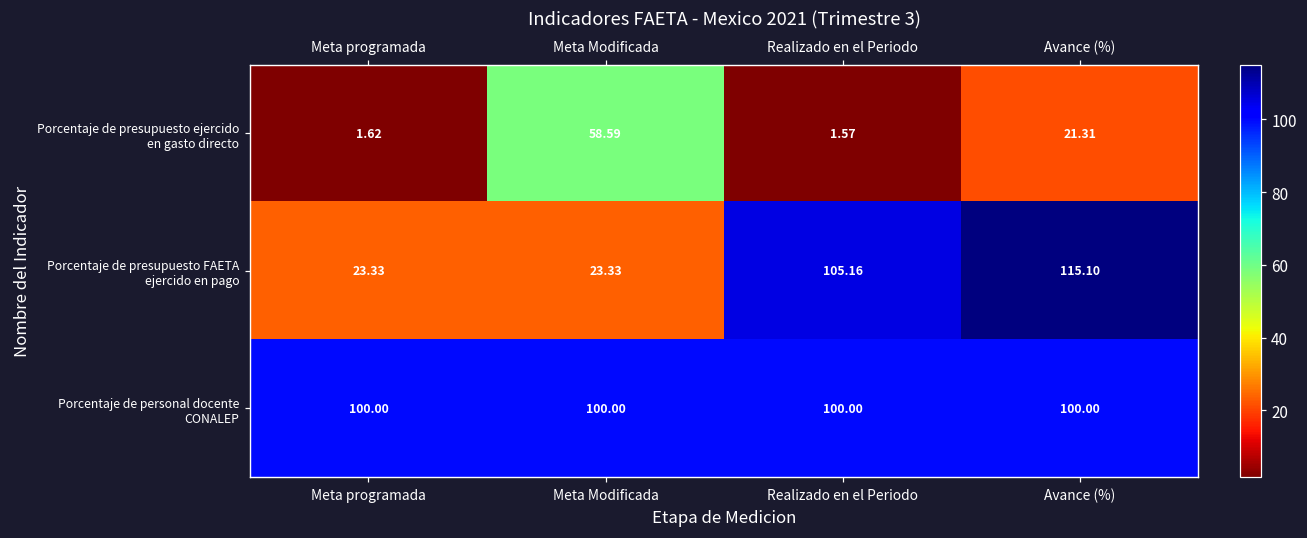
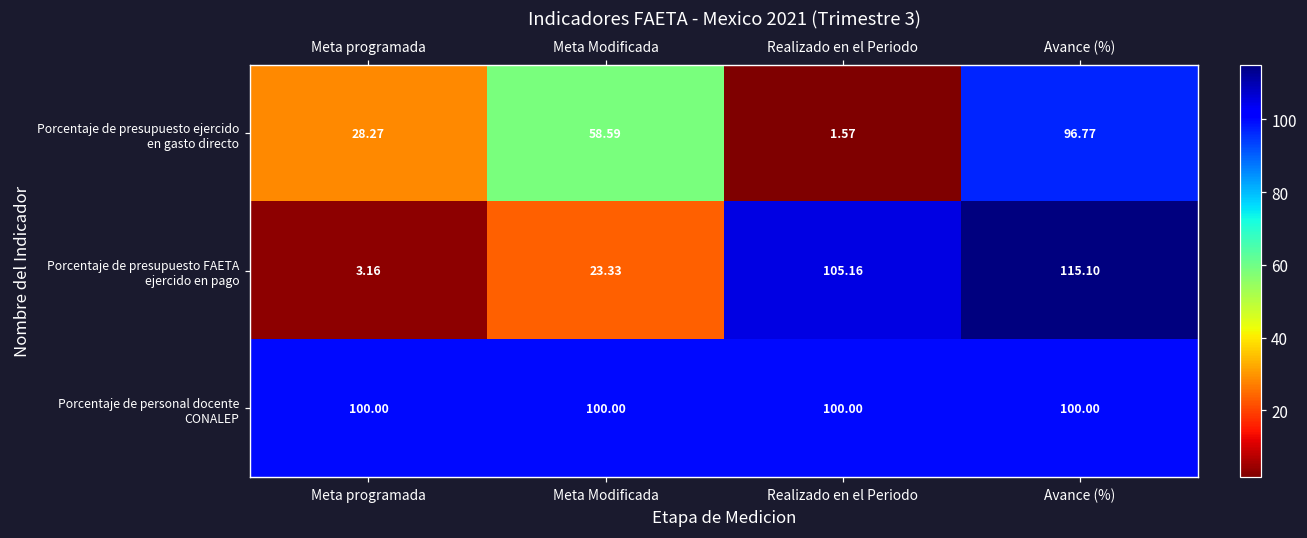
Porcentaje de presupuesto ejercido en gasto directo, Meta programada: 1.62 -> 28.27
Porcentaje de presupuesto ejercido en gasto directo, Avance (%): 21.31 -> 96.77
Porcentaje de presupuesto FAETA ejercido en pago, Meta programada: 23.33 -> 3.16
